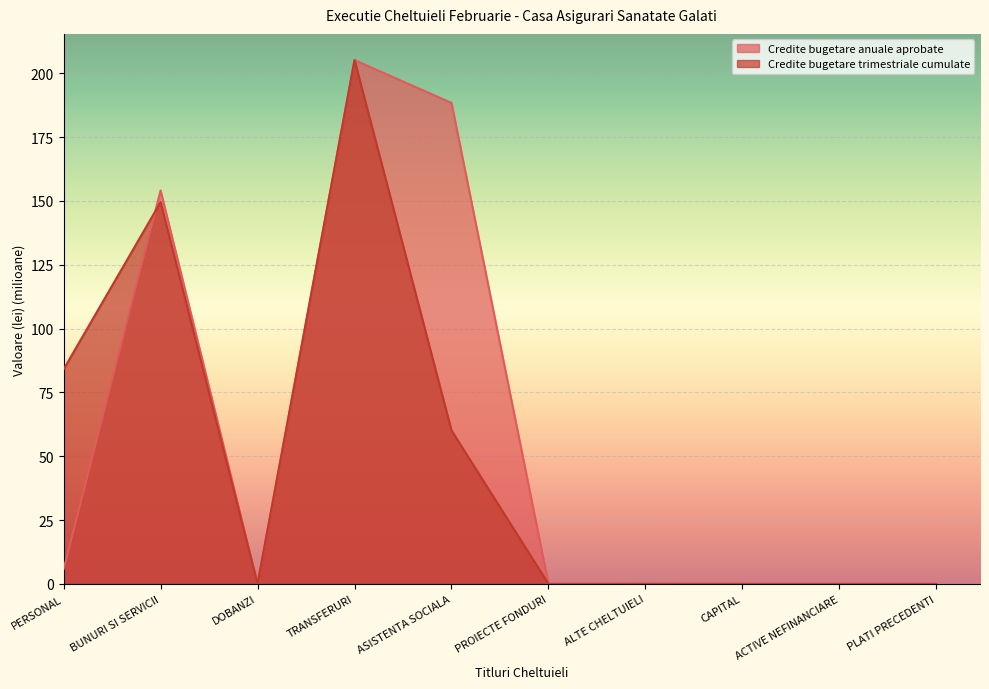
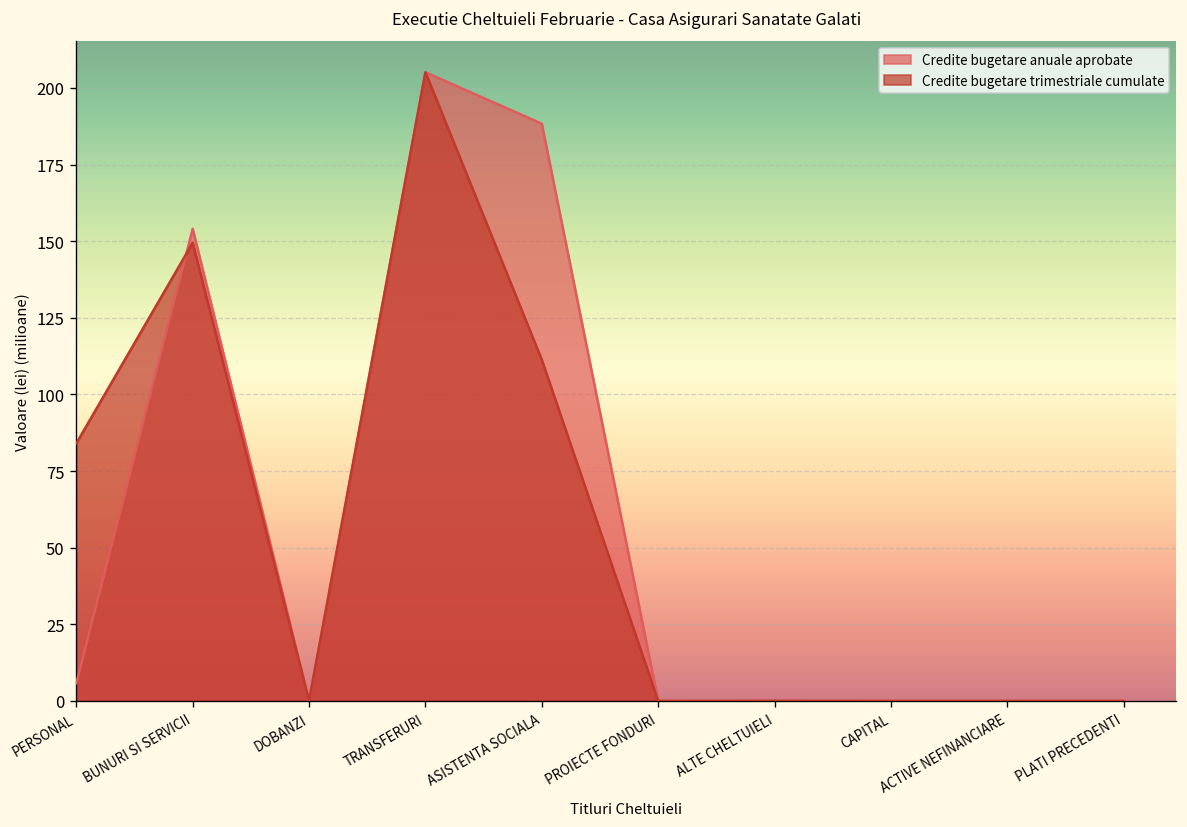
Credite bugetare trimestriale cumulate, ASISTENTA SOCIALA: 60 -> 111
